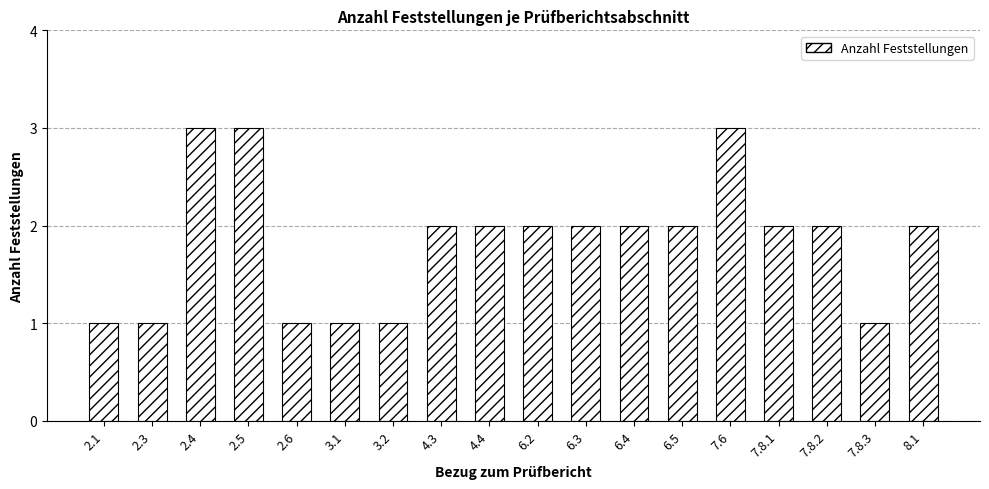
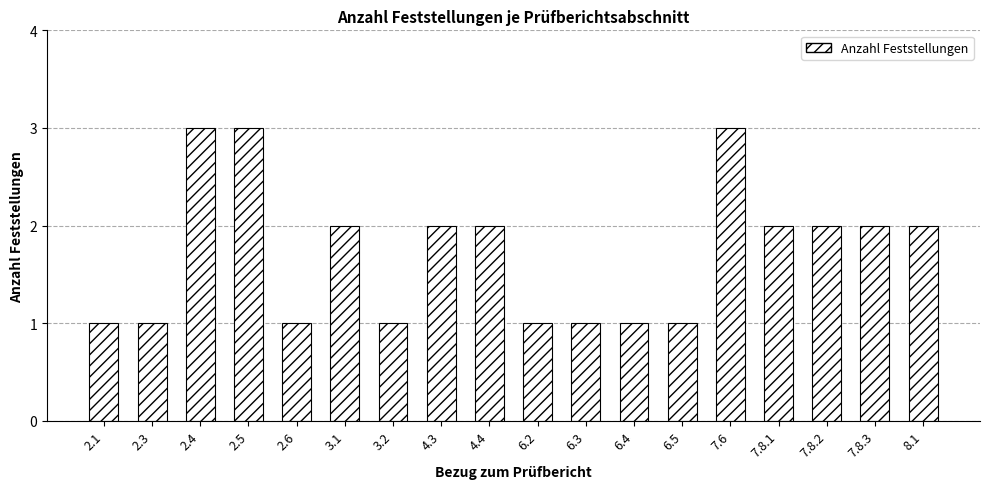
3.1: 1 -> 2
6.2: 2 -> 1
6.3: 2 -> 1
6.4: 2 -> 1
6.5: 2 -> 1
7.8.3: 1 -> 2
